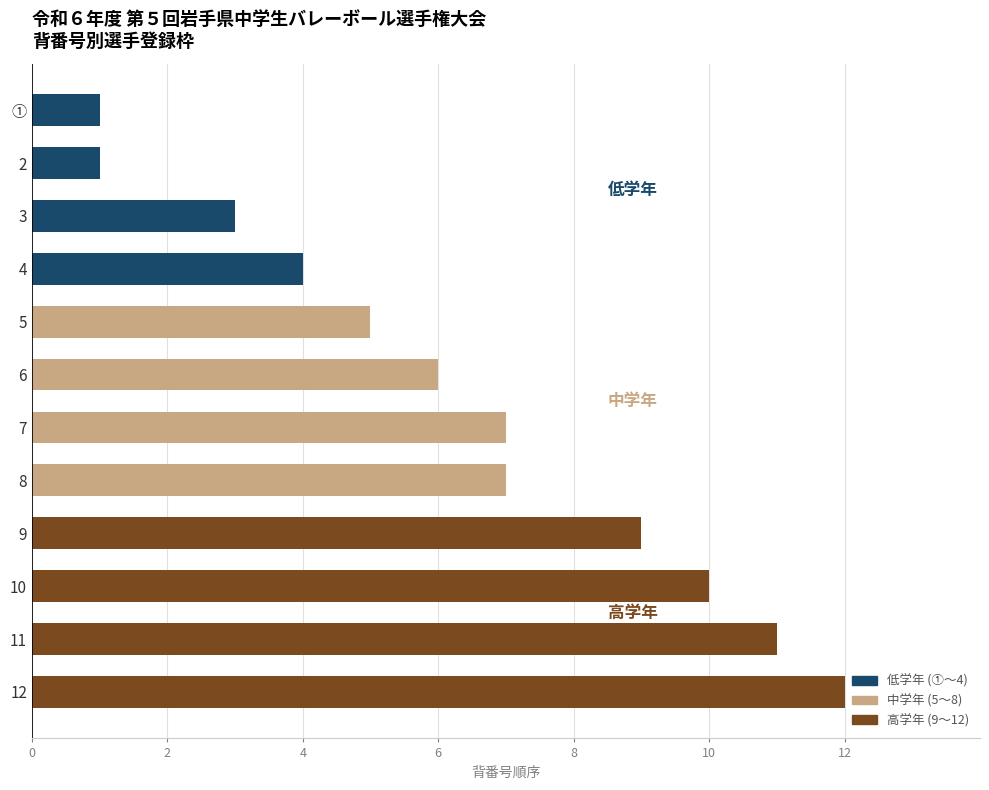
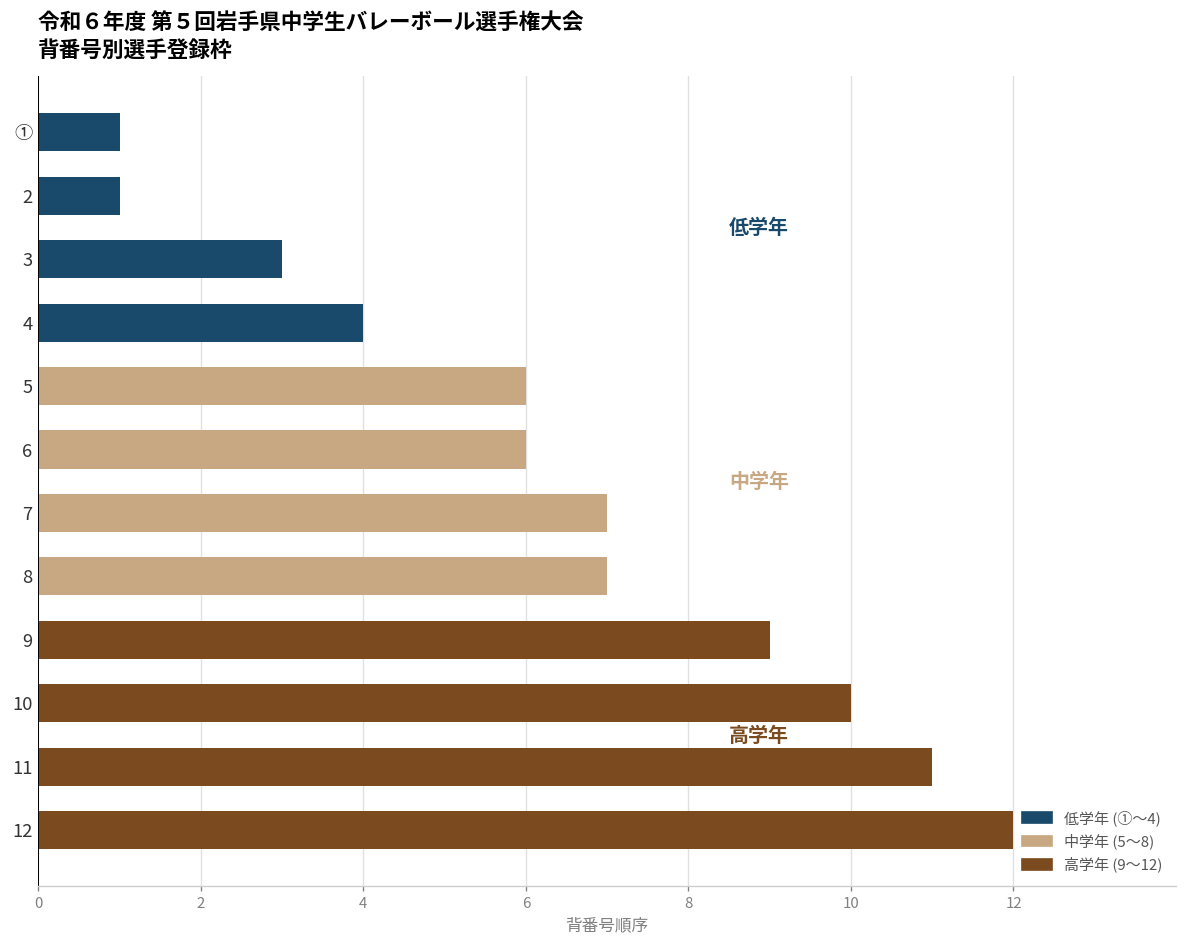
5: 5 -> 6
